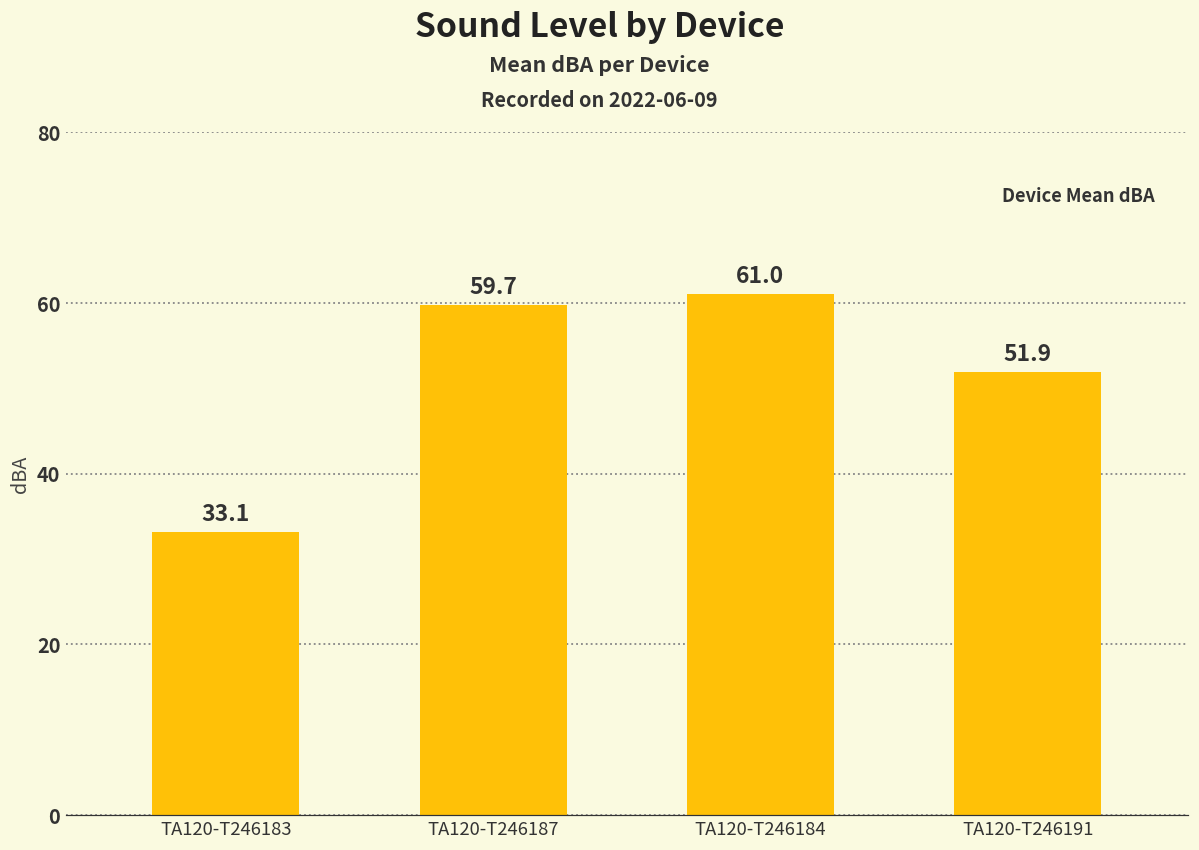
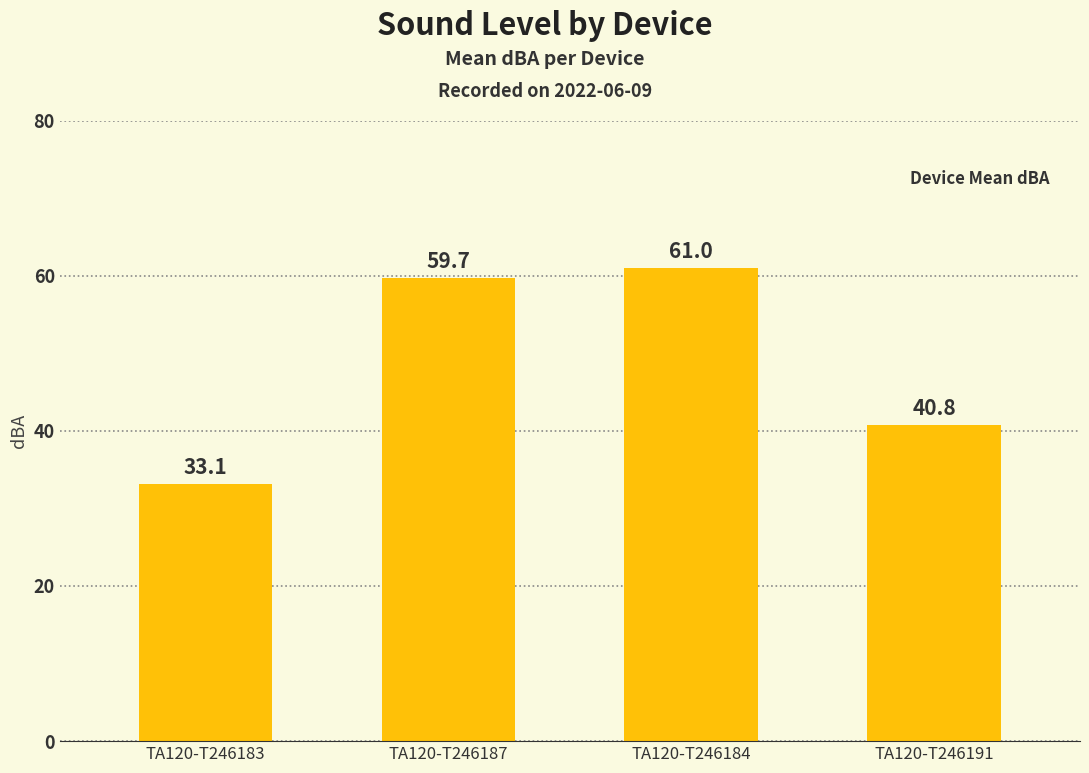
TA120-T246191: 51.9 -> 40.8
